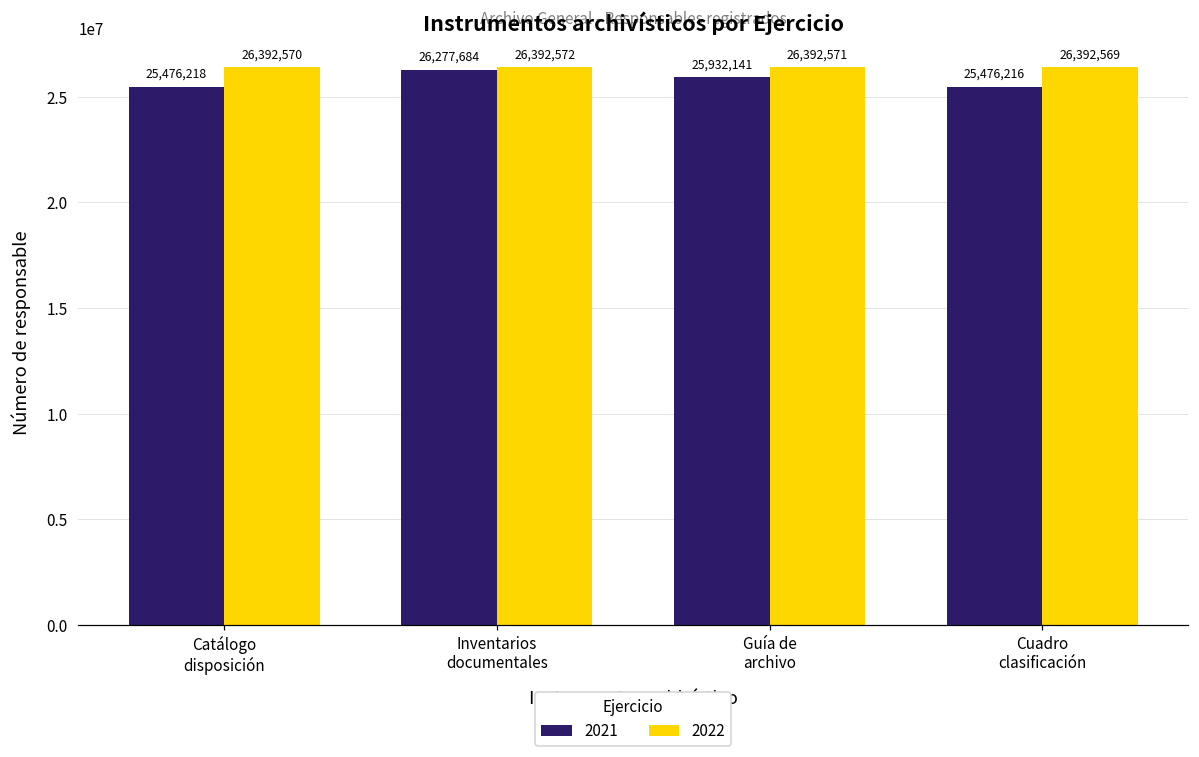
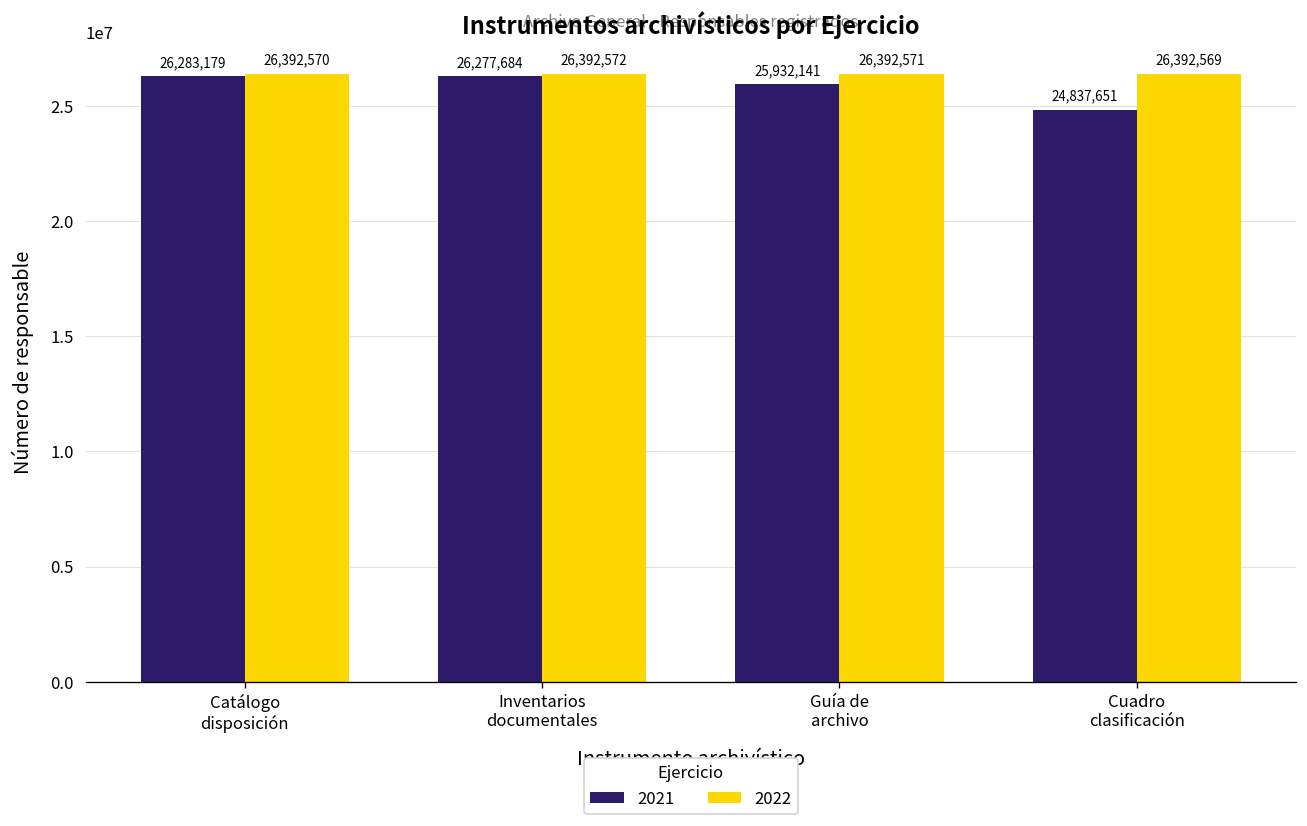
2021, Catálogo disposición: 25,476,218 -> 26,283,179
2021, Cuadro clasificación: 25,476,216 -> 24,837,651
